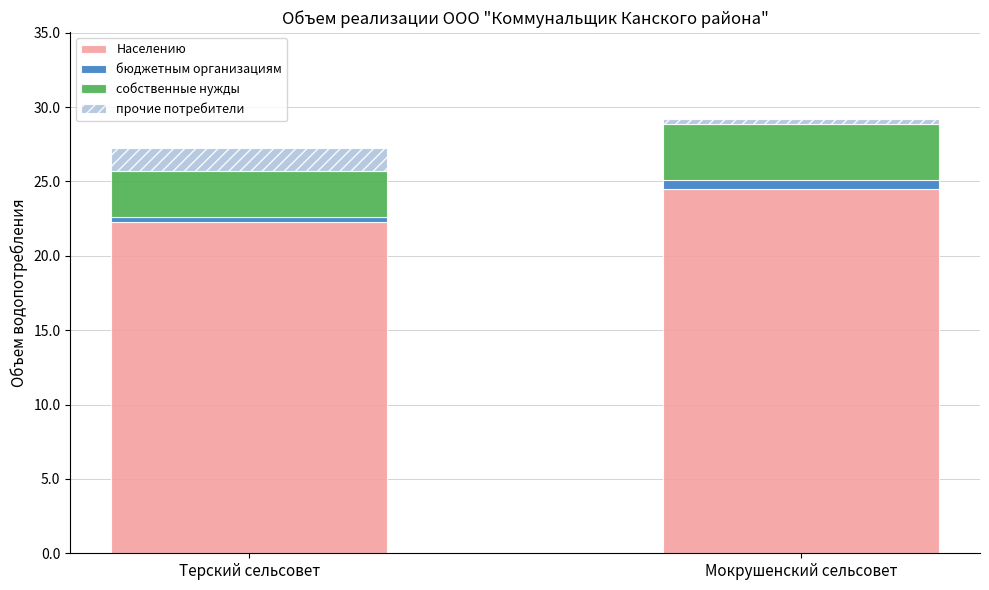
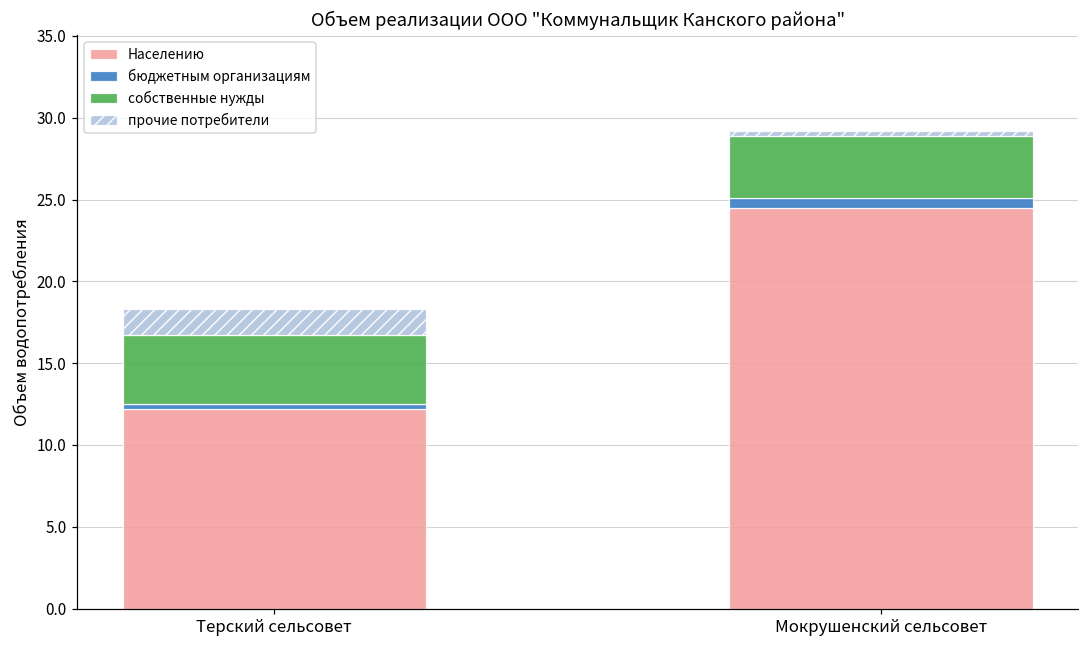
Населению, Терский сельсовет: 22.3 -> 12.2
собственные нужды, Терский сельсовет: 3.1 -> 4.2
